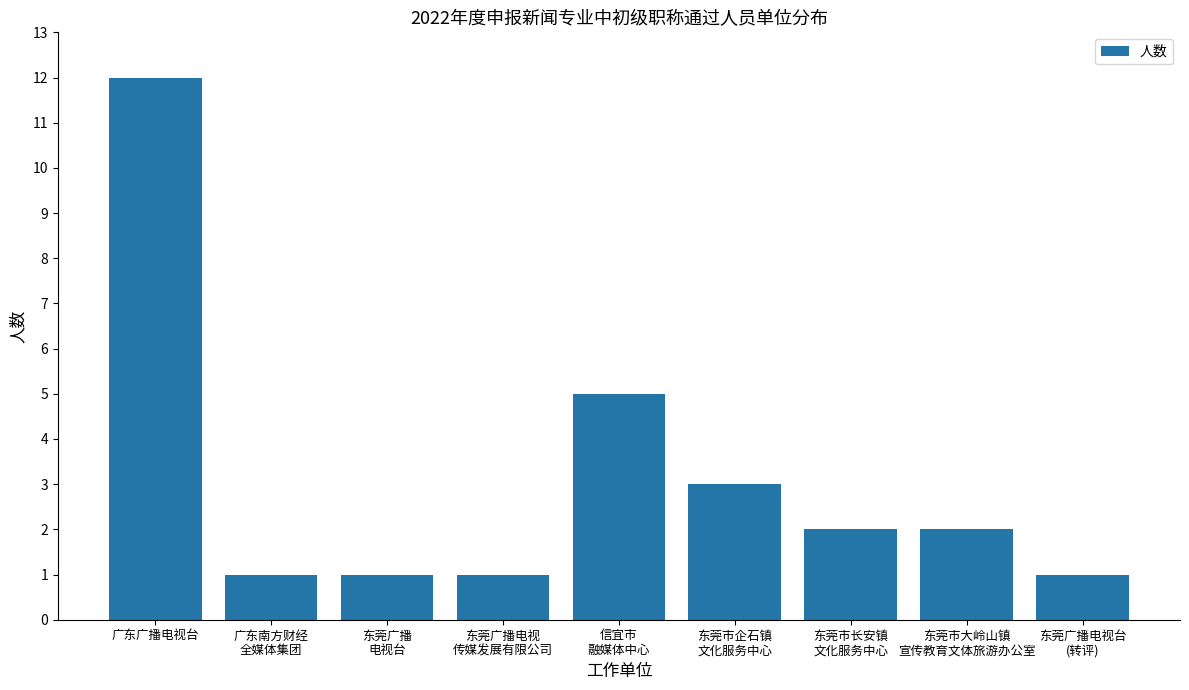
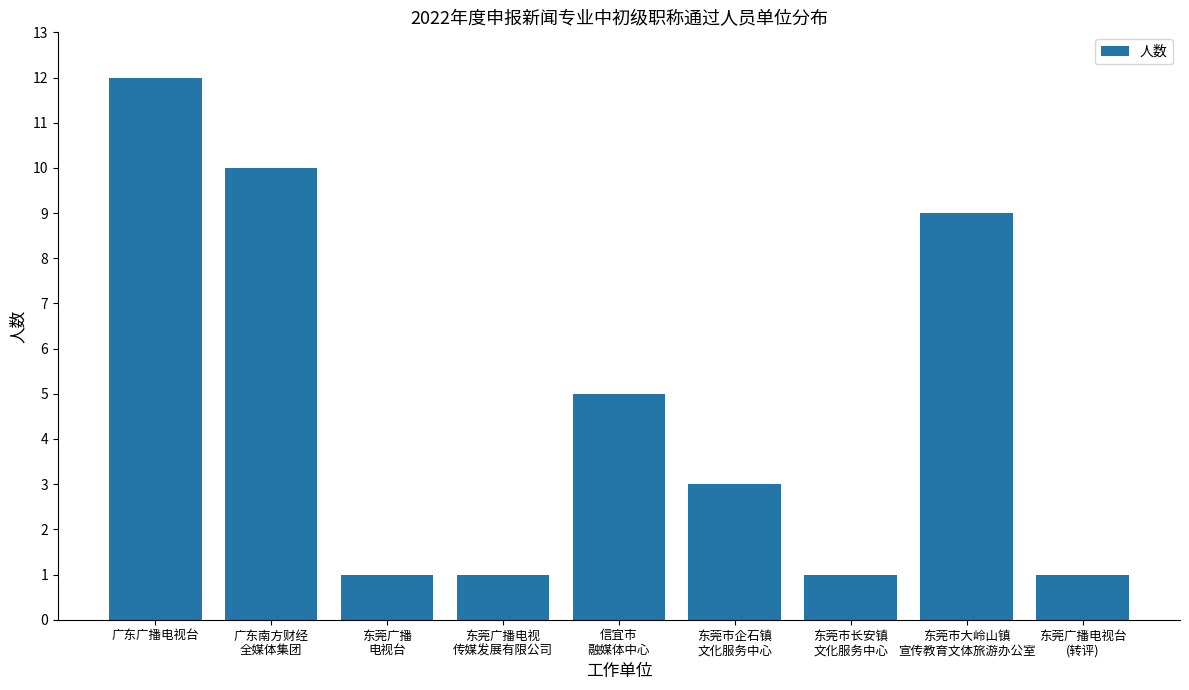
广东南方财经 全媒体集团: 1 -> 10
东莞市长安镇 文化服务中心: 2 -> 1
东莞市大岭山镇 宣传教育文体旅游办公室: 2 -> 9
